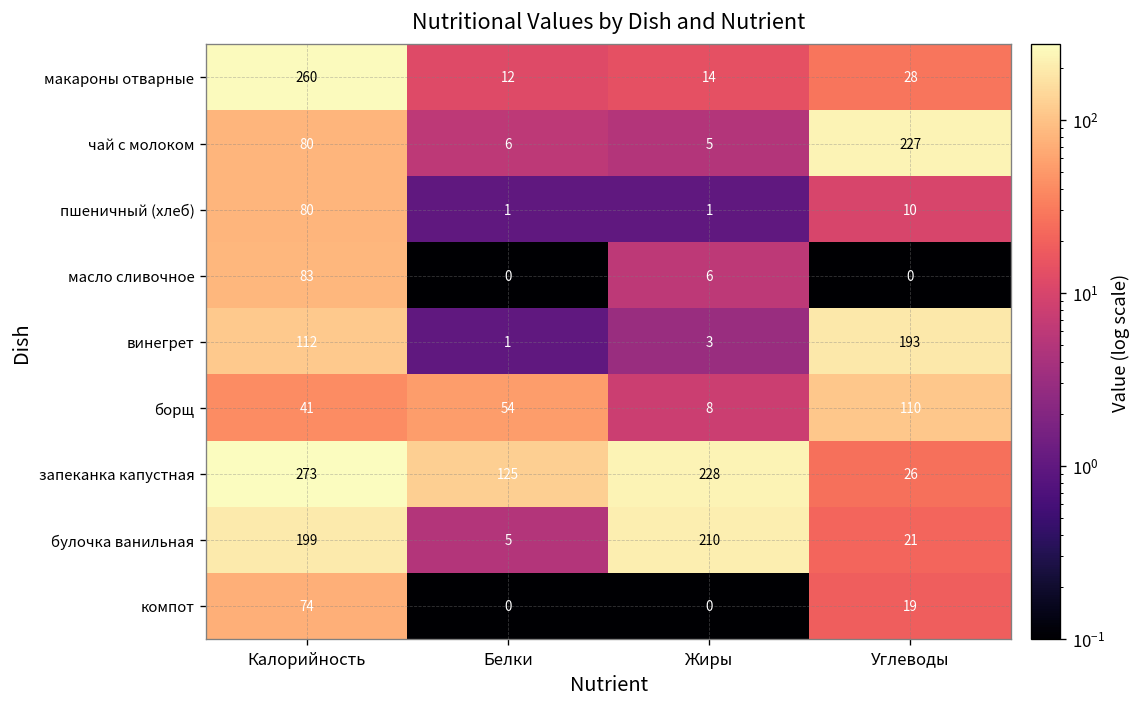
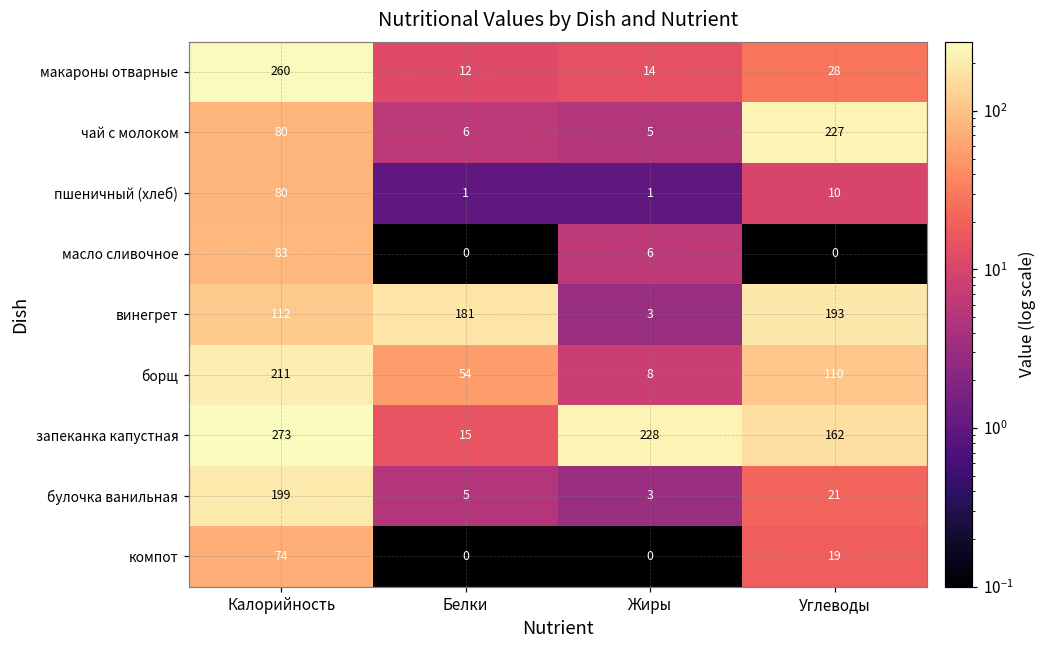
винегрет, Белки: 1 -> 181
борщ, Калорийность: 41 -> 211
запеканка капустная, Белки: 125 -> 15
запеканка капустная, Углеводы: 26 -> 162
булочка ванильная, Жиры: 210 -> 3
